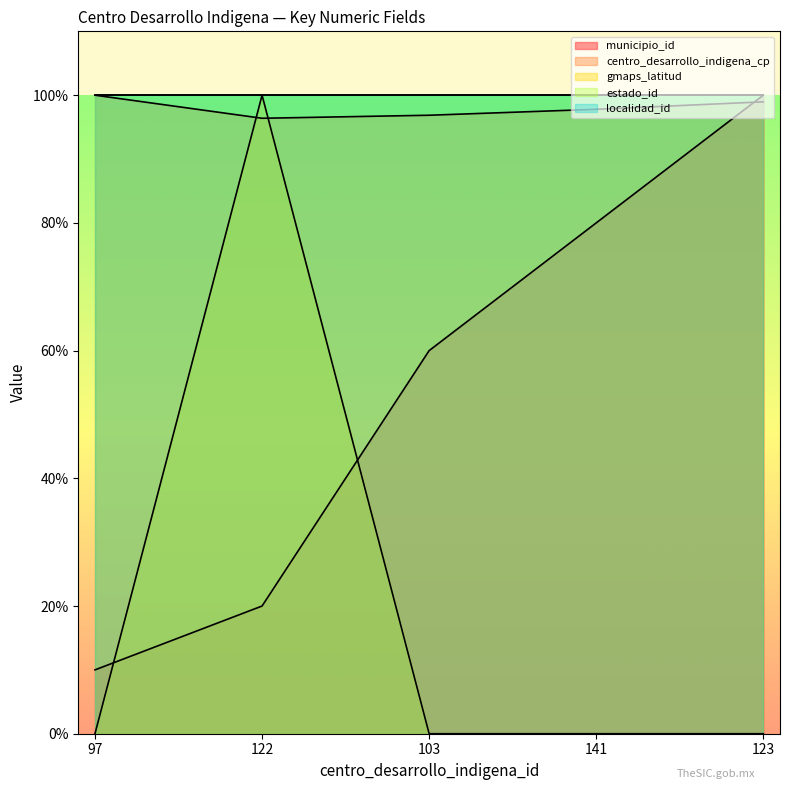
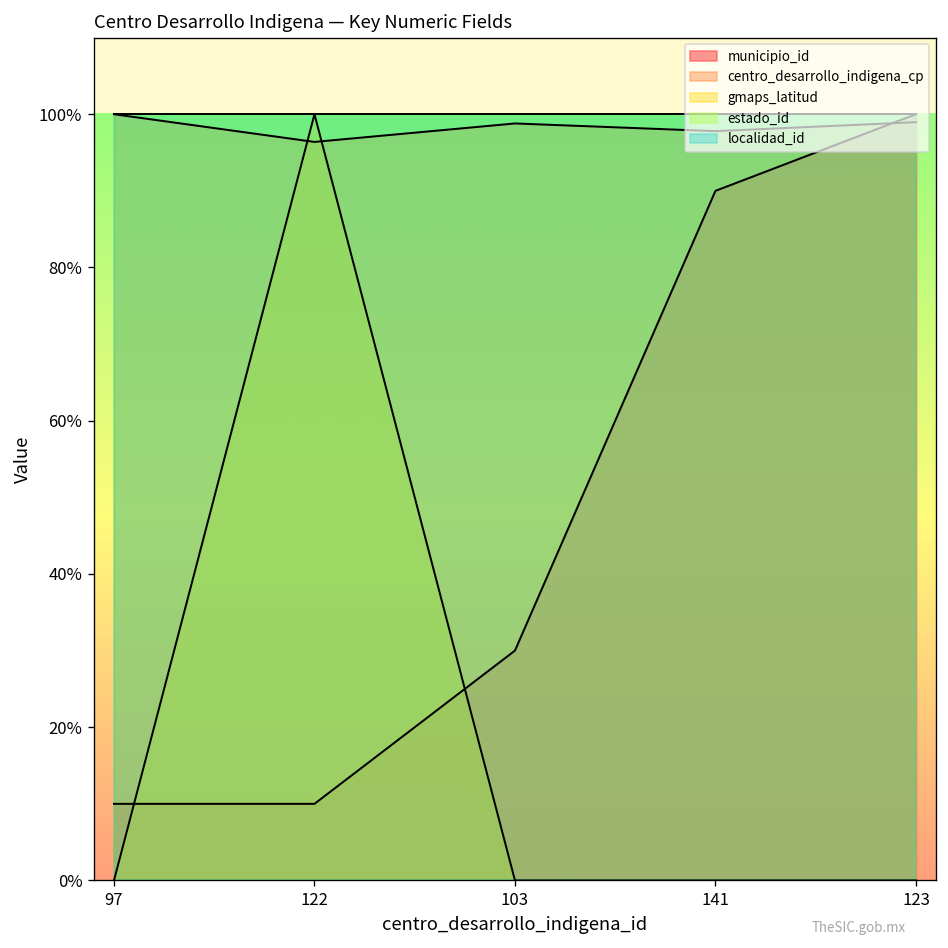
municipio_id, 122: 20% -> 10%
municipio_id, 103: 60% -> 30%
centro_desarrollo_indigena_cp, 103: 97% -> 99%
municipio_id, 141: 80% -> 90%
